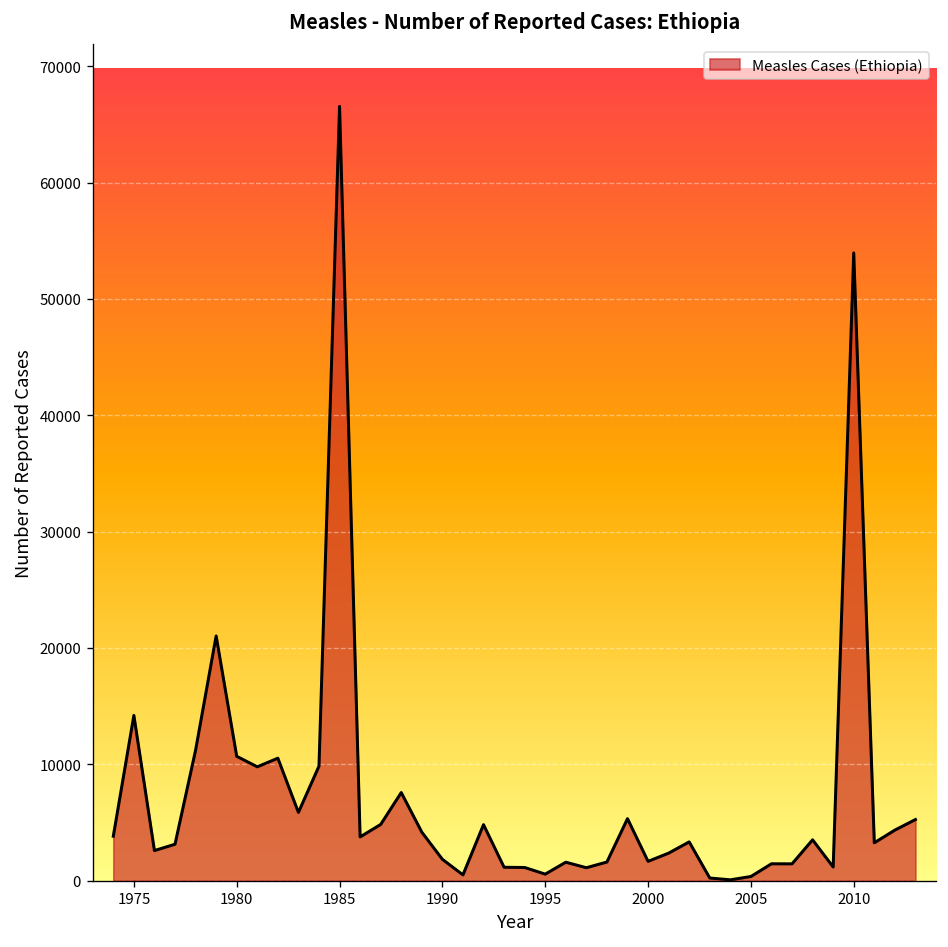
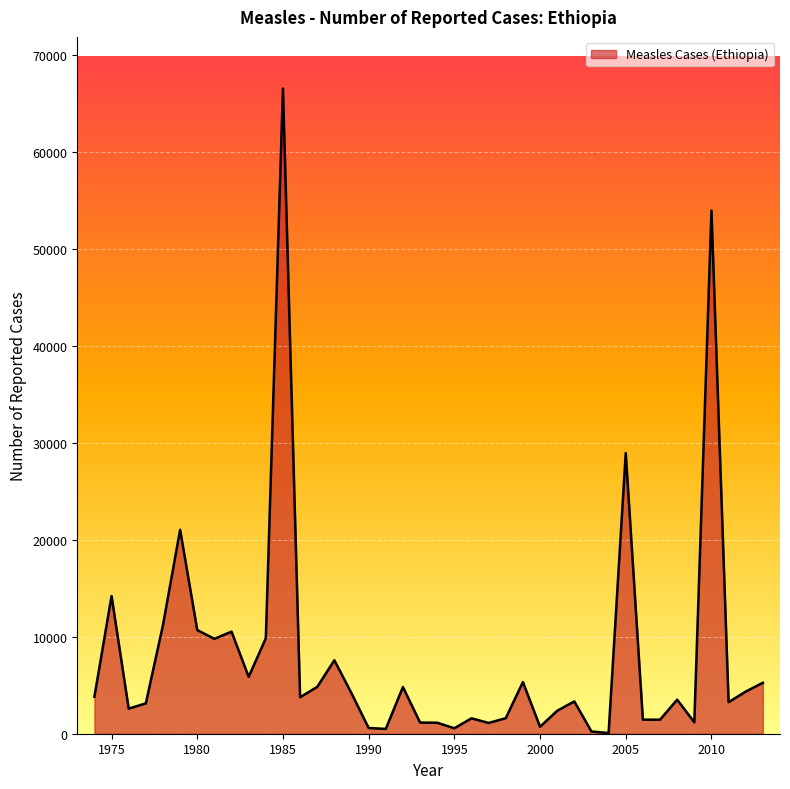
1990: 2000 -> 1000
2000: 2000 -> 1000
2005: 0 -> 29000
